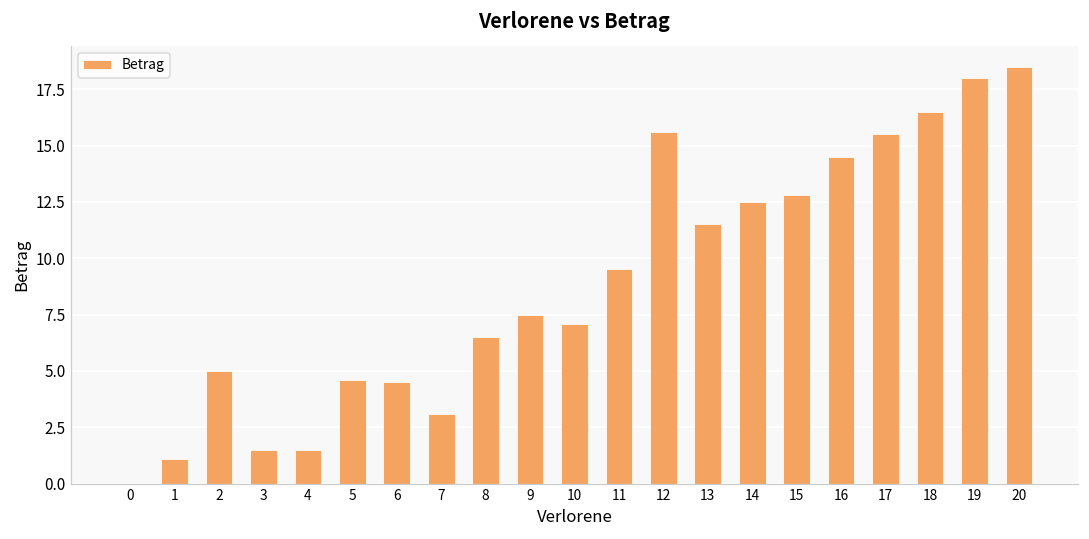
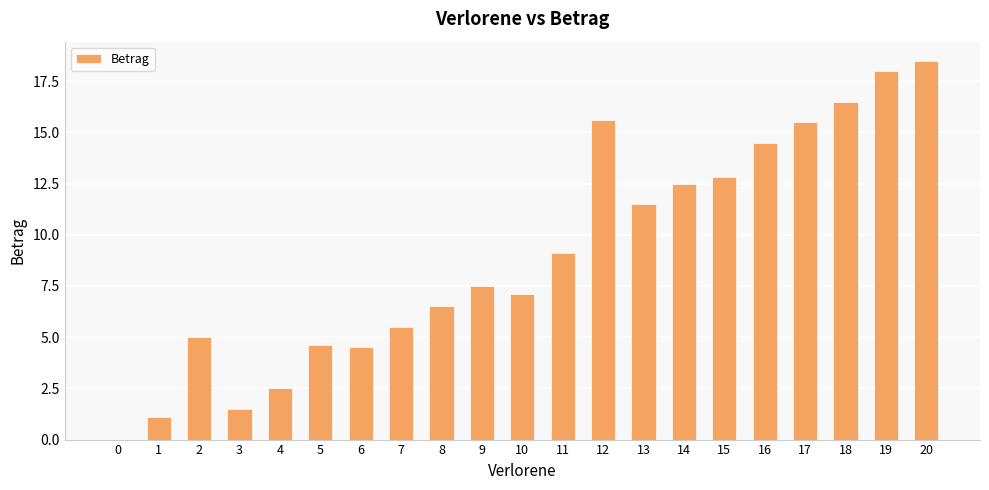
4: 1.5 -> 2.5
7: 3.1 -> 5.5
11: 9.5 -> 9.1
